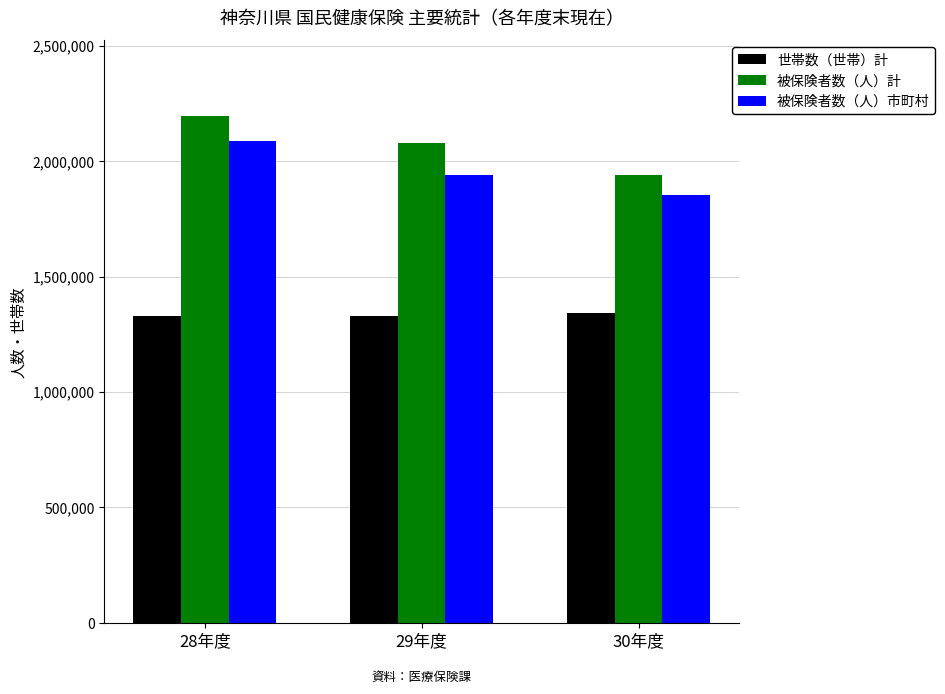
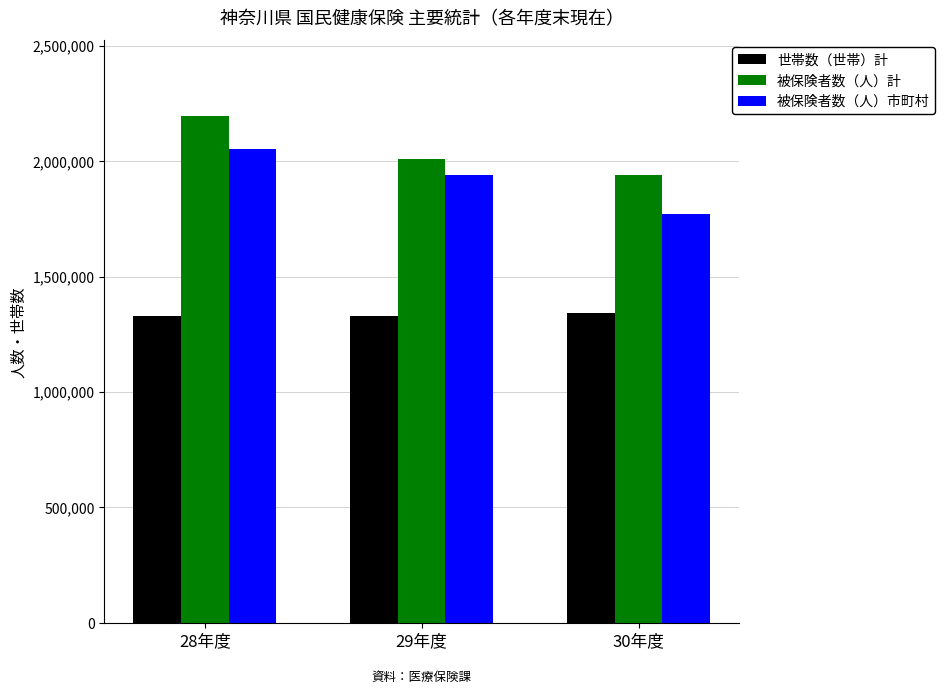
被保険者数（人）市町村, 28年度: 2,090,000 -> 2,050,000
被保険者数（人）計, 29年度: 2,080,000 -> 2,010,000
被保険者数（人）市町村, 30年度: 1,850,000 -> 1,770,000
